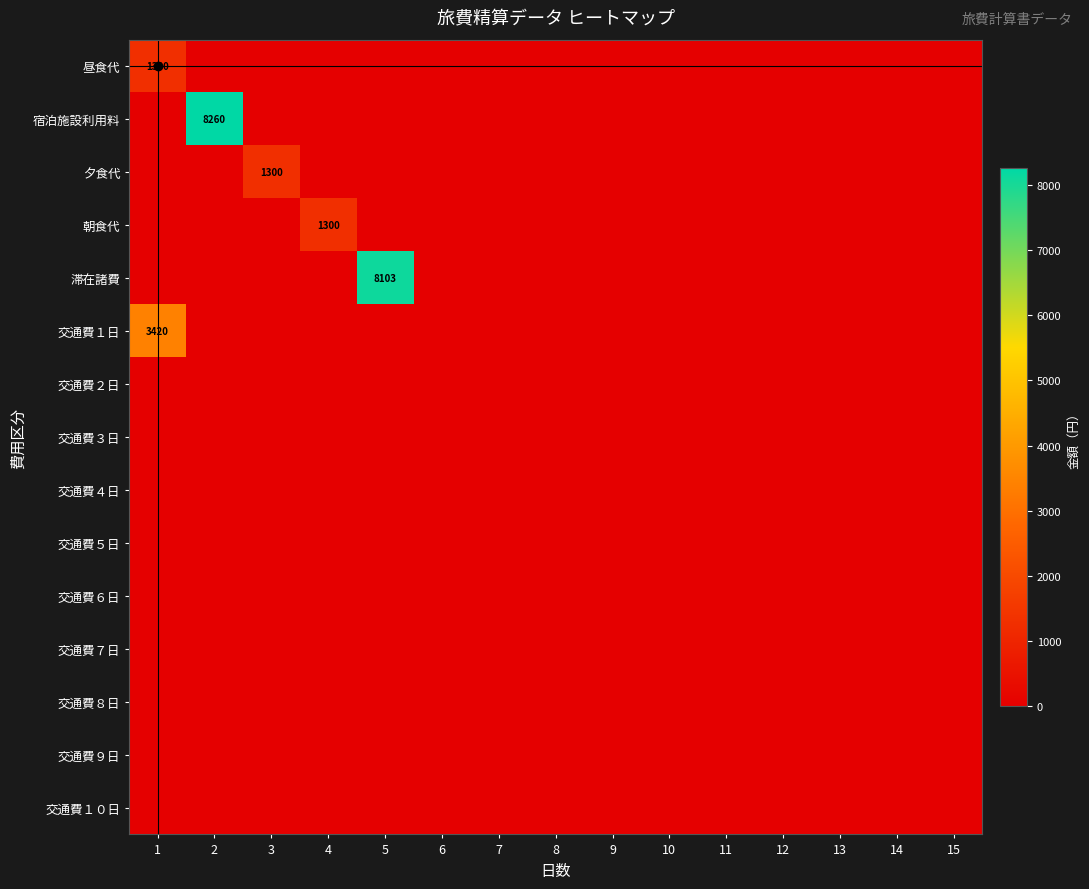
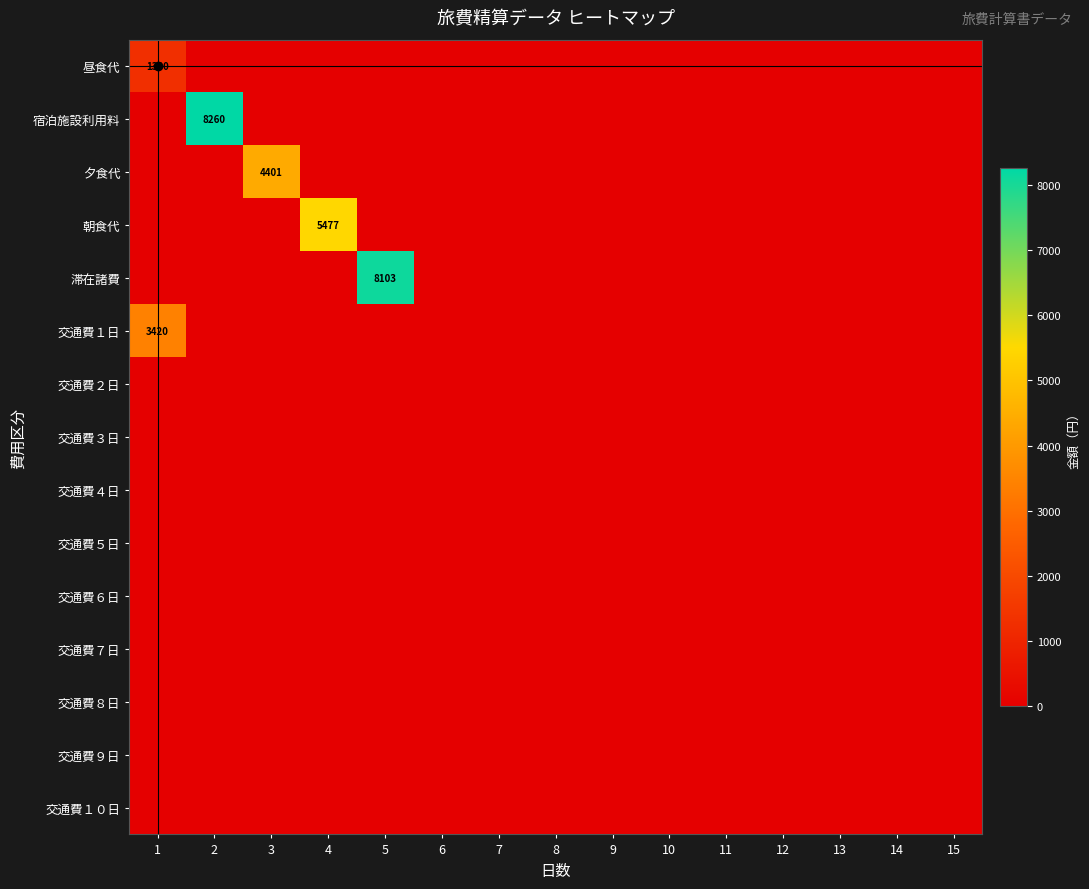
夕食代, 3: 1300 -> 4401
朝食代, 4: 1300 -> 5477
